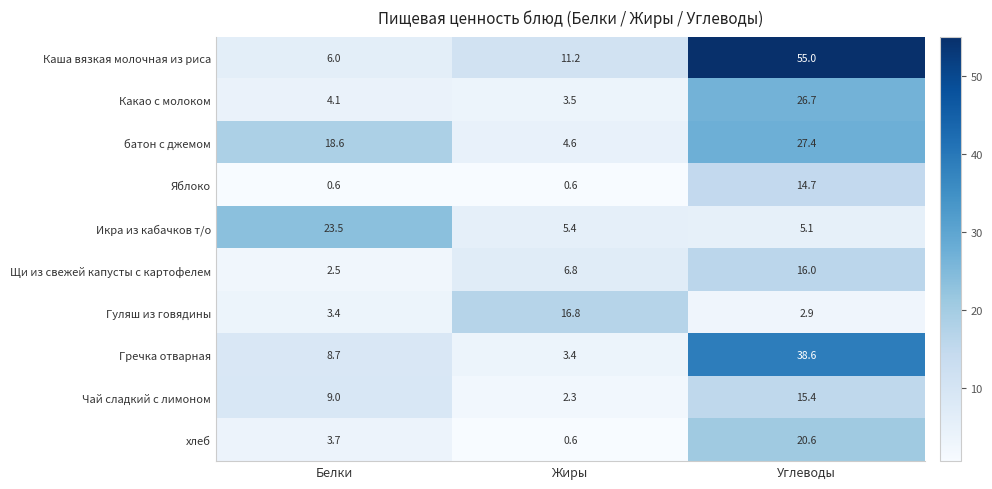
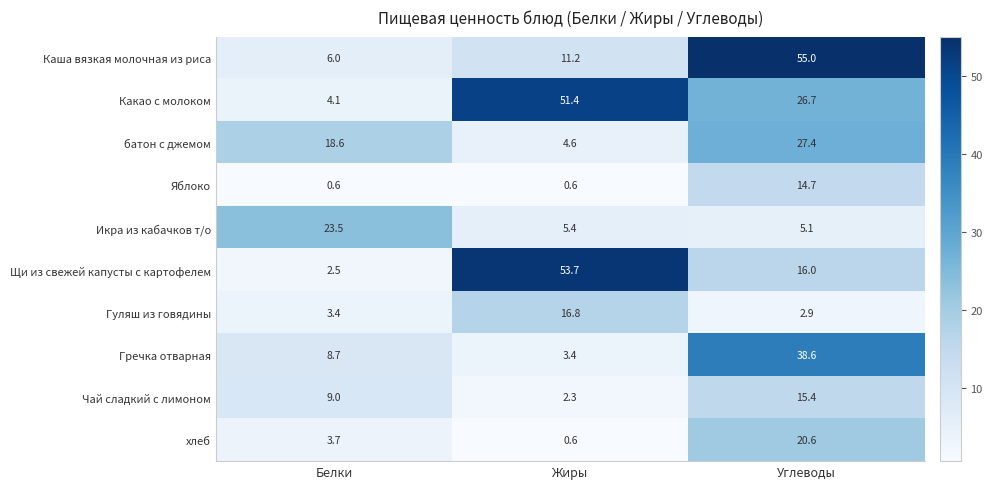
Какао с молоком, Жиры: 3.5 -> 51.4
Щи из свежей капусты с картофелем, Жиры: 6.8 -> 53.7
